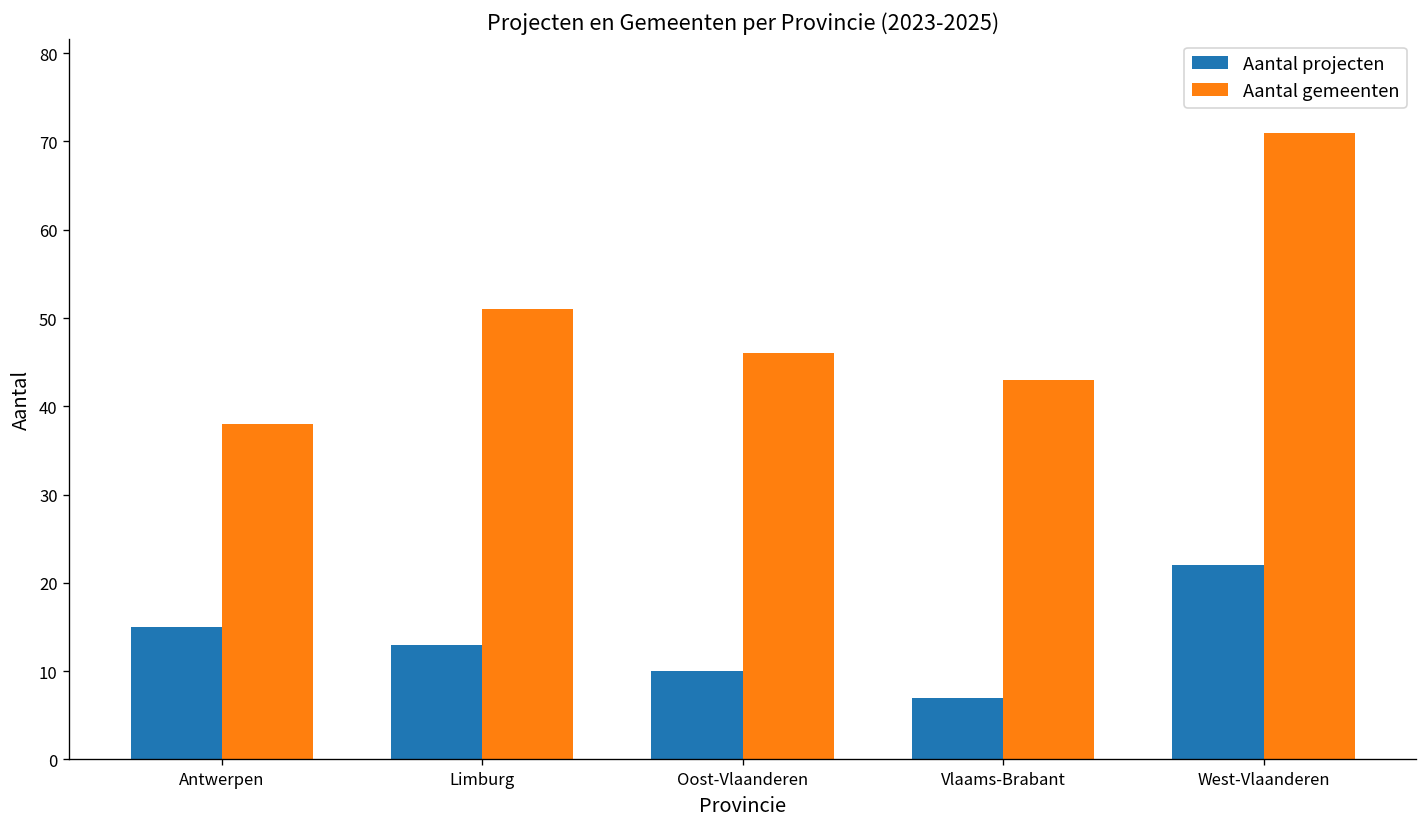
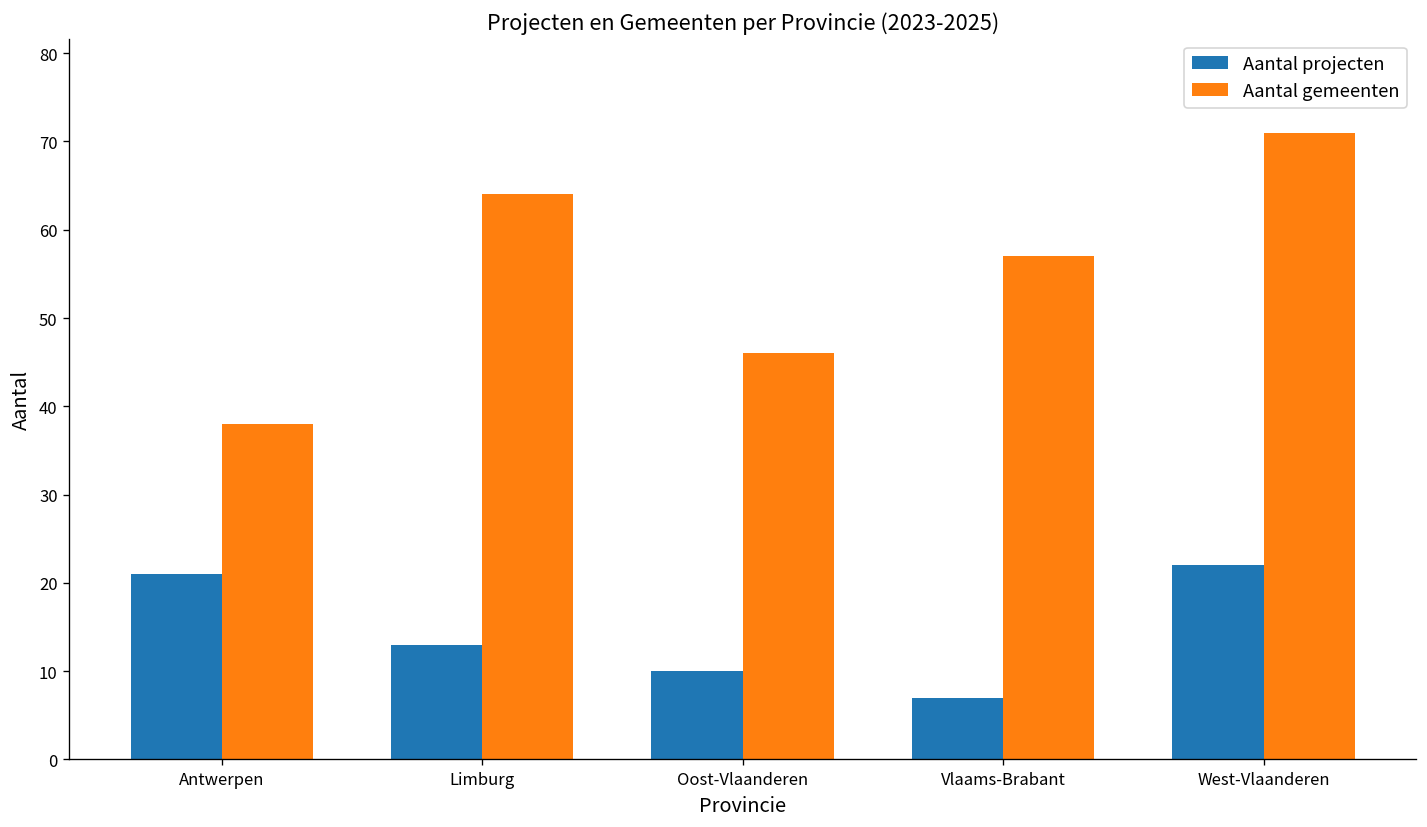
Aantal projecten, Antwerpen: 15 -> 21
Aantal gemeenten, Limburg: 51 -> 64
Aantal gemeenten, Vlaams-Brabant: 43 -> 57
